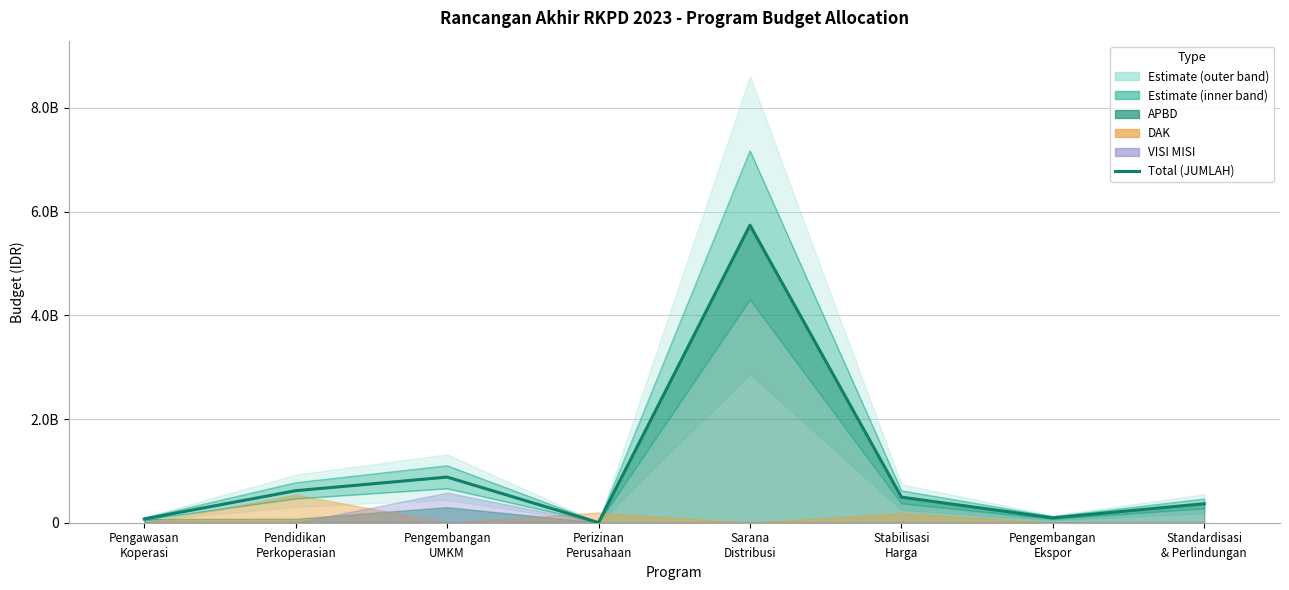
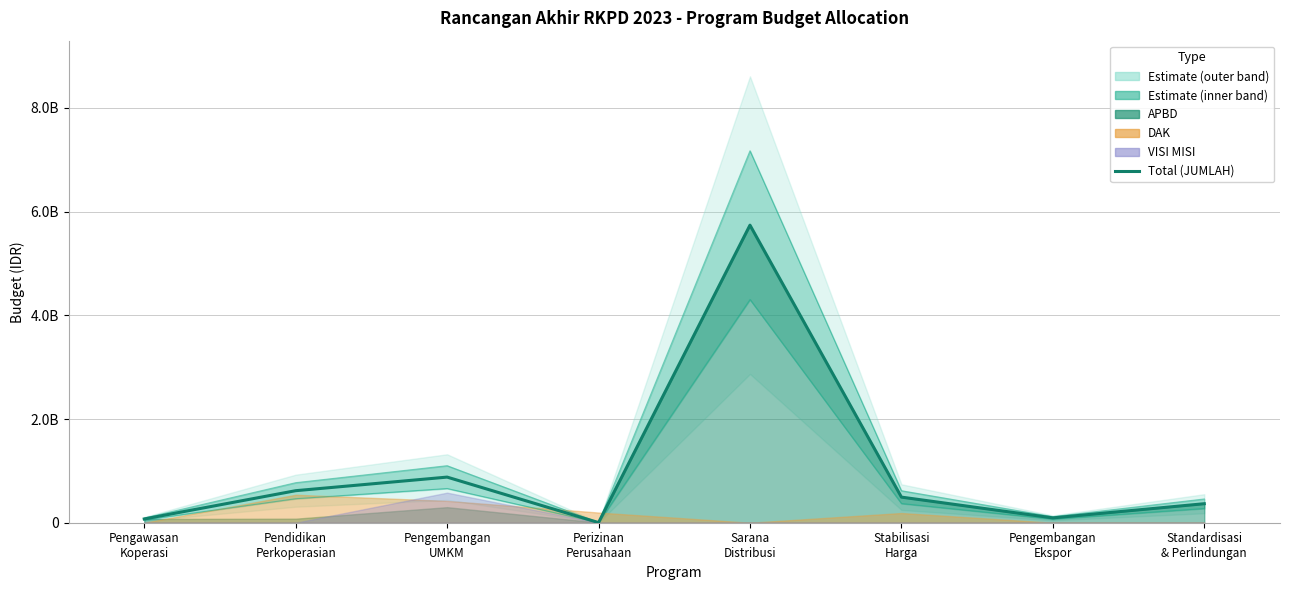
DAK, Pengembangan UMKM: 0 -> 400000000
